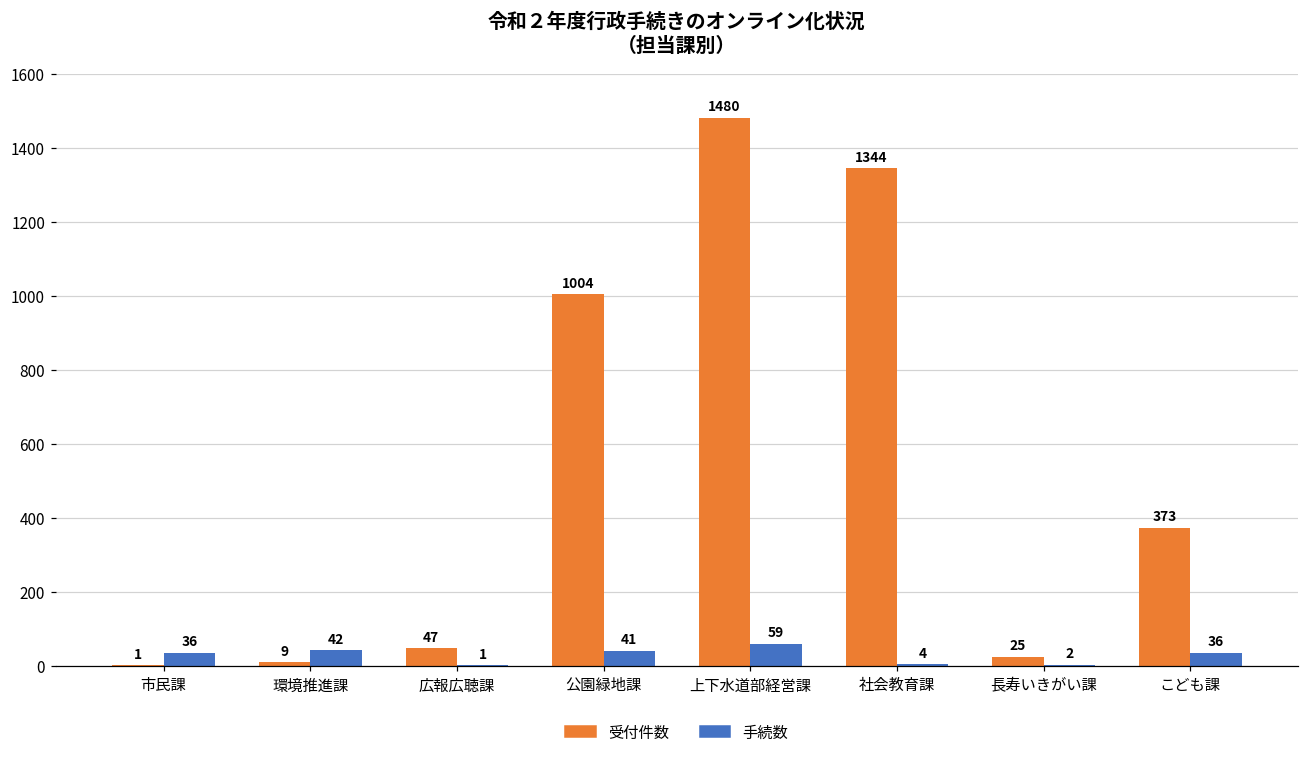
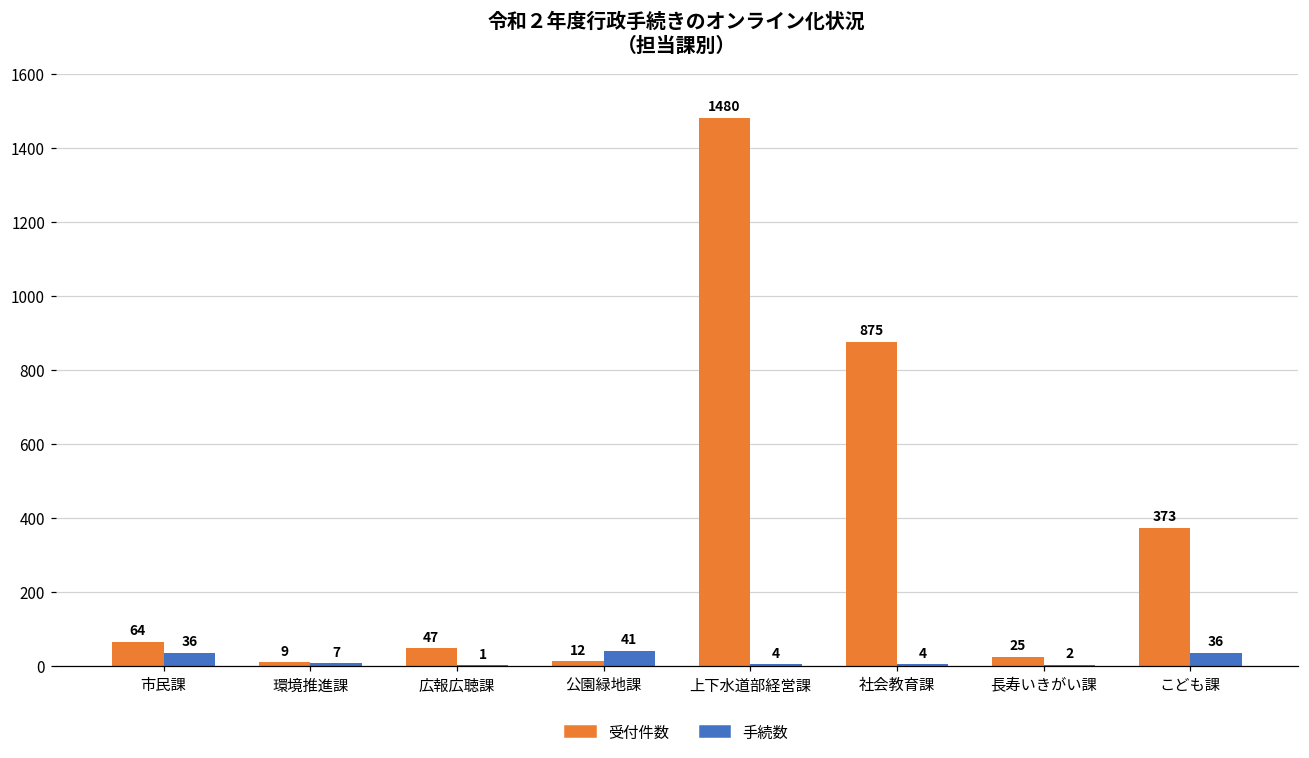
受付件数, 市民課: 1 -> 64
手続数, 環境推進課: 42 -> 7
受付件数, 公園緑地課: 1004 -> 12
手続数, 上下水道部経営課: 59 -> 4
受付件数, 社会教育課: 1344 -> 875
